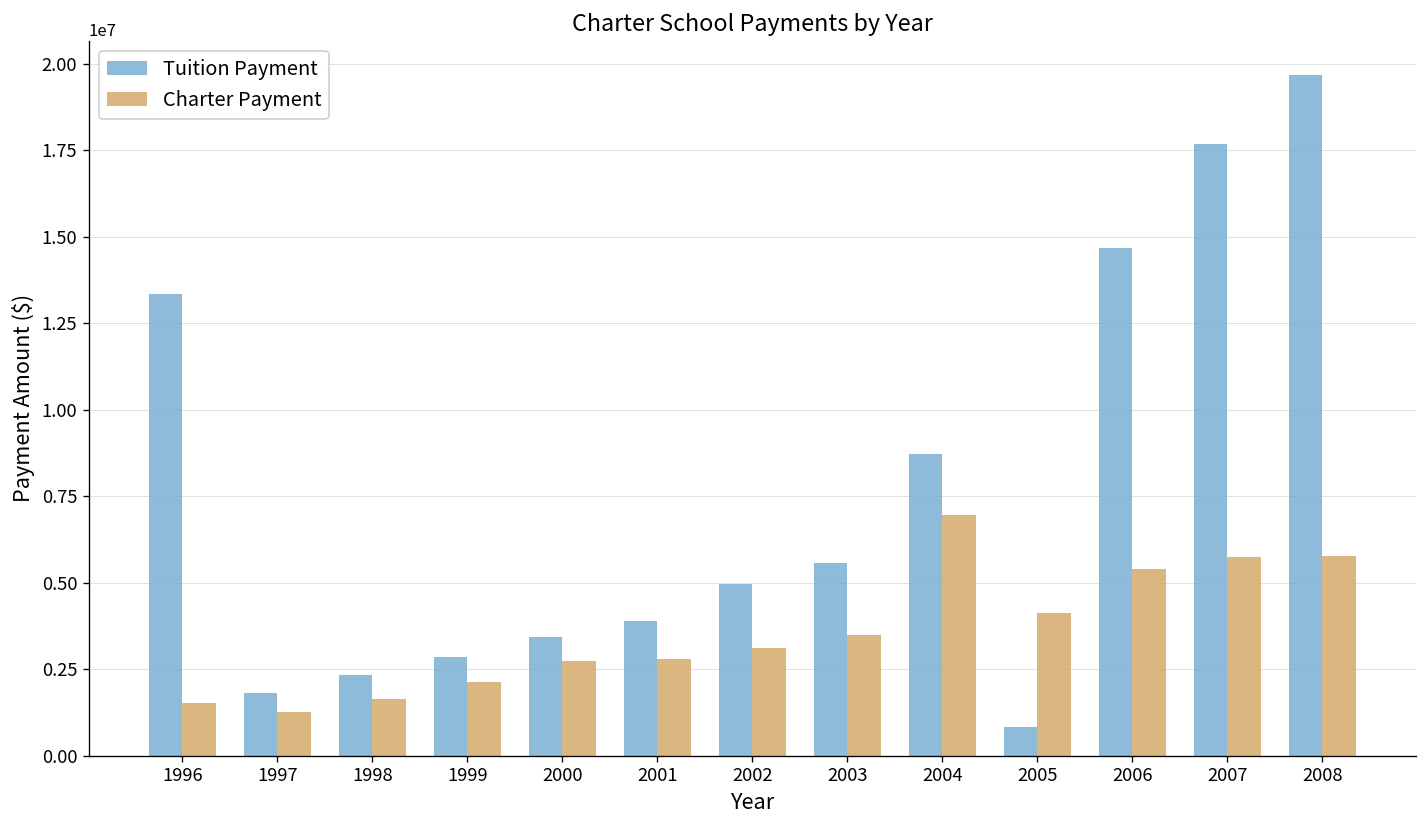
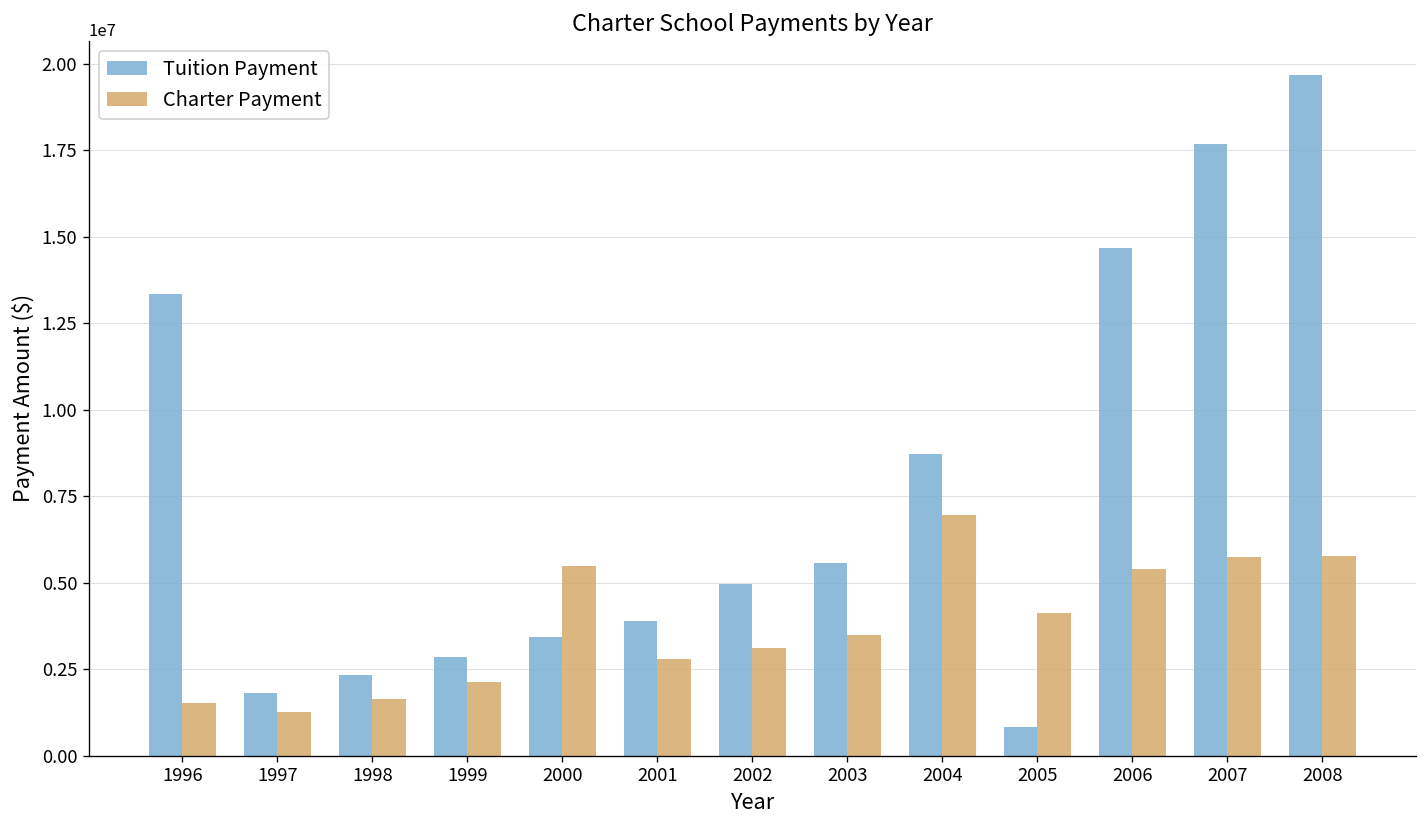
Charter Payment, 2000: 2700000 -> 5500000
